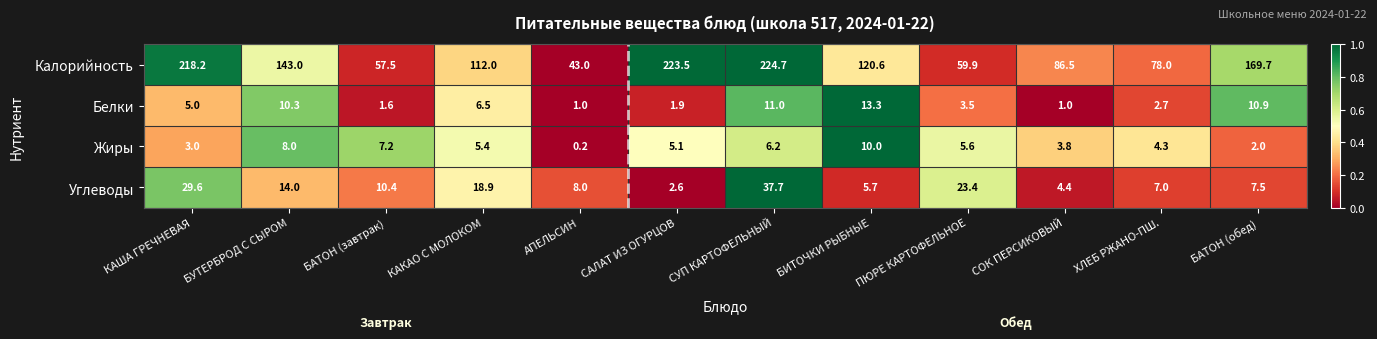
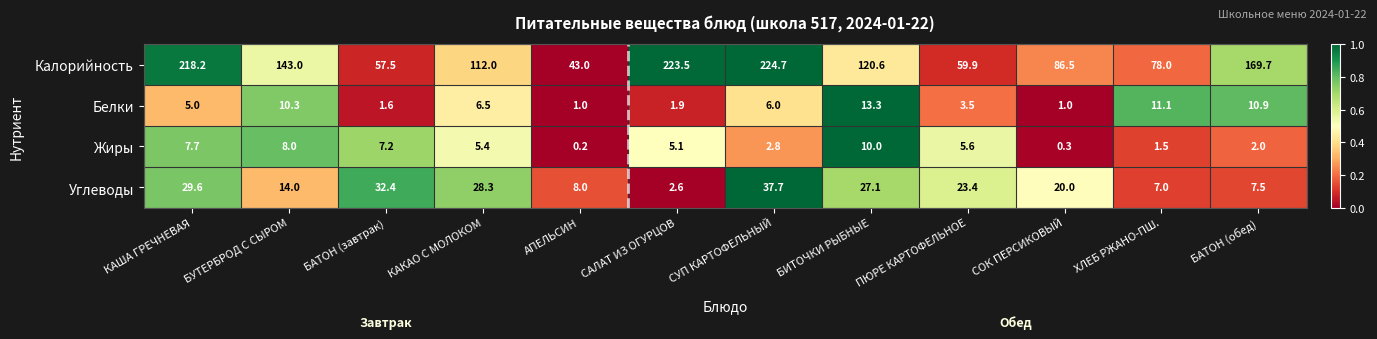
Белки, СУП КАРТОФЕЛЬНЫЙ: 11.0 -> 6.0
Белки, ХЛЕБ РЖАНО-ПШ.: 2.7 -> 11.1
Жиры, КАША ГРЕЧНЕВАЯ: 3.0 -> 7.7
Жиры, СУП КАРТОФЕЛЬНЫЙ: 6.2 -> 2.8
Жиры, СОК ПЕРСИКОВЫЙ: 3.8 -> 0.3
Жиры, ХЛЕБ РЖАНО-ПШ.: 4.3 -> 1.5
Углеводы, БАТОН (завтрак): 10.4 -> 32.4
Углеводы, КАКАО С МОЛОКОМ: 18.9 -> 28.3
Углеводы, БИТОЧКИ РЫБНЫЕ: 5.7 -> 27.1
Углеводы, СОК ПЕРСИКОВЫЙ: 4.4 -> 20.0
